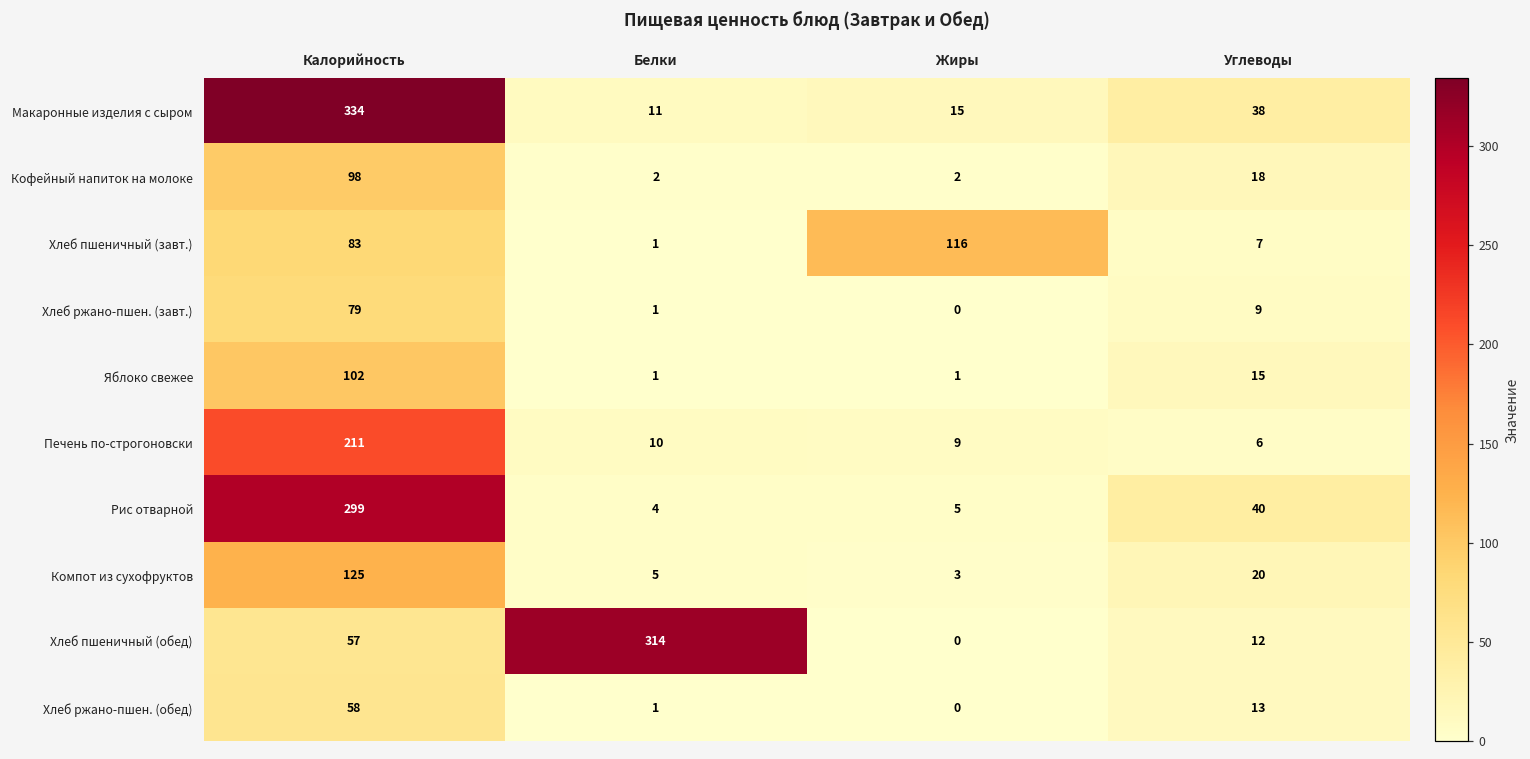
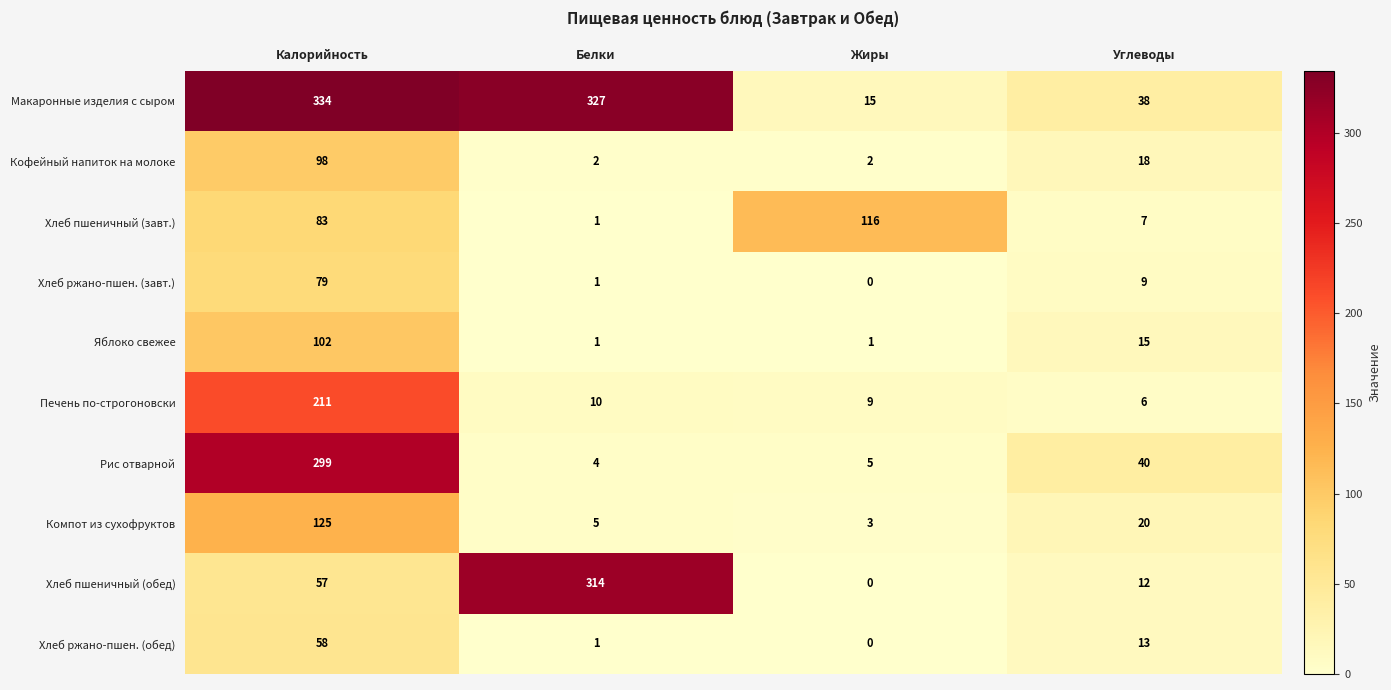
Макаронные изделия с сыром, Белки: 11 -> 327
